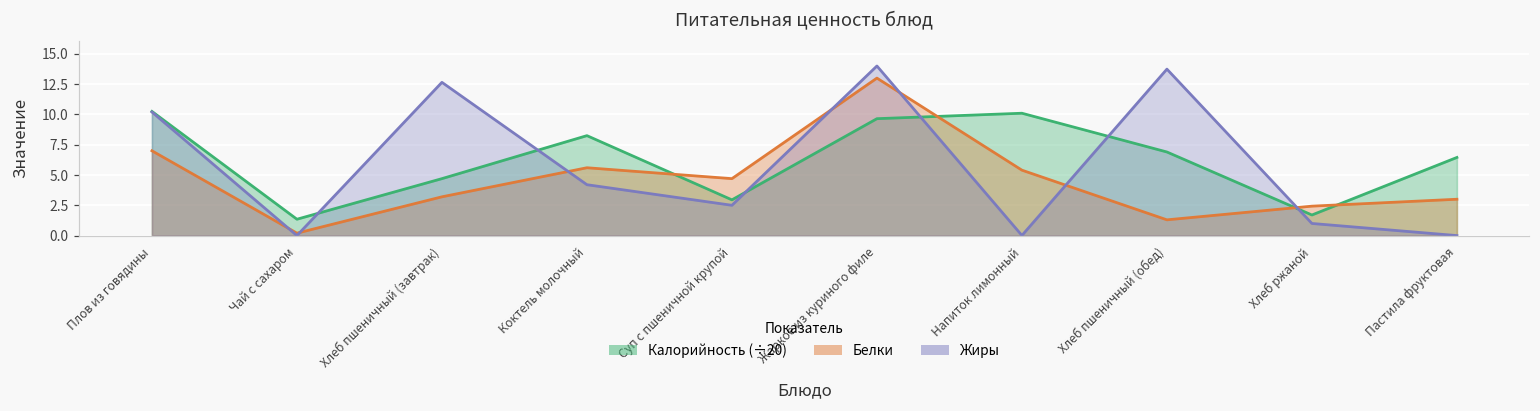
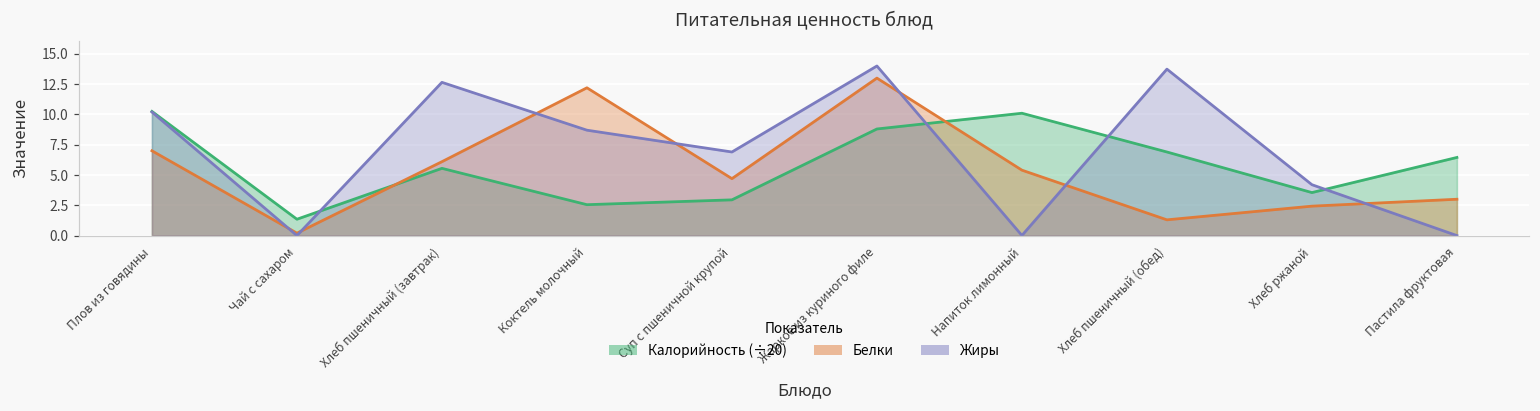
Калорийность (÷20), Хлеб пшеничный (завтрак): 4.7 -> 5.6
Белки, Хлеб пшеничный (завтрак): 3.2 -> 6.1
Калорийность (÷20), Коктель молочный: 8.3 -> 2.6
Белки, Коктель молочный: 5.6 -> 12.2
Жиры, Коктель молочный: 4.2 -> 8.7
Жиры, Суп с пшеничной крупой: 2.5 -> 6.9
Калорийность (÷20), Жаркое из куриного филе: 9.7 -> 8.8
Калорийность (÷20), Хлеб ржаной: 1.7 -> 3.6
Жиры, Хлеб ржаной: 1.0 -> 4.2
